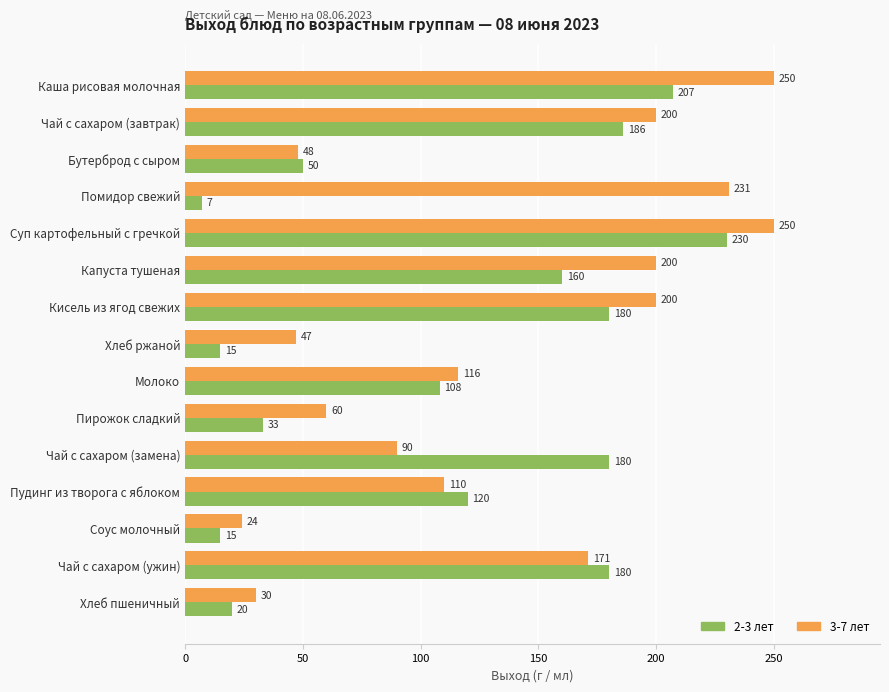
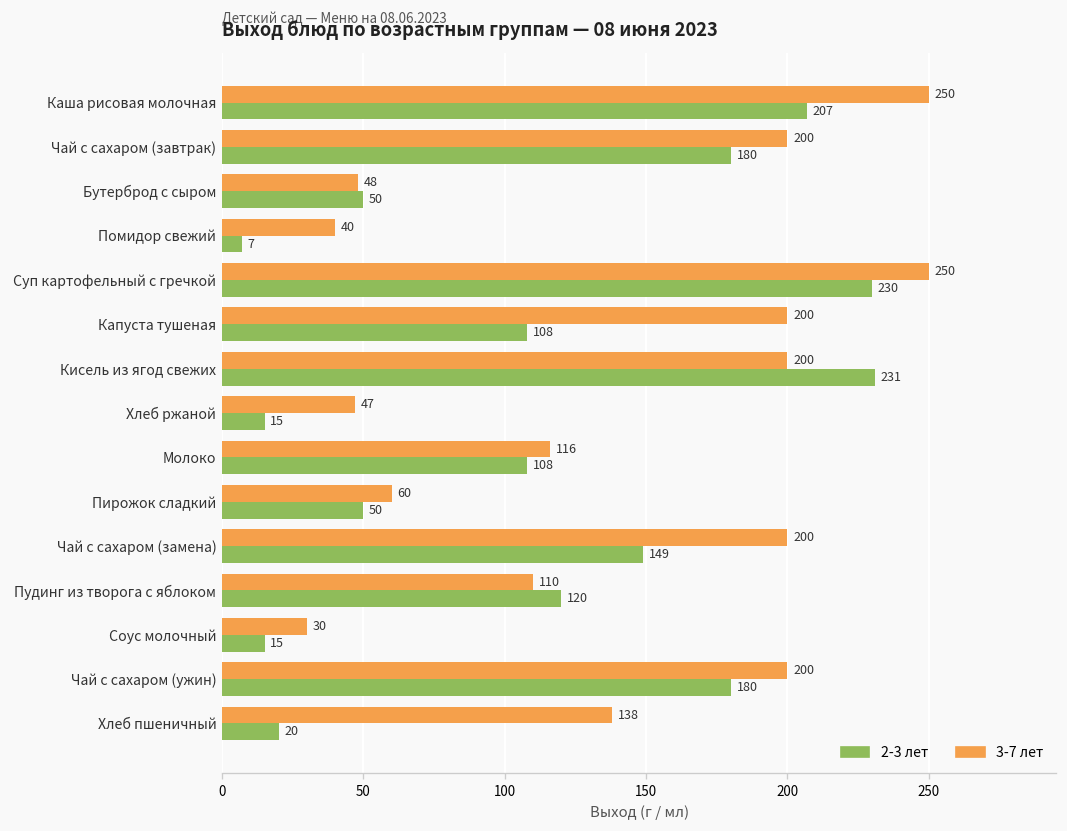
2-3 лет, Чай с сахаром (завтрак): 186 -> 180
3-7 лет, Помидор свежий: 231 -> 40
2-3 лет, Капуста тушеная: 160 -> 108
2-3 лет, Кисель из ягод свежих: 180 -> 231
2-3 лет, Пирожок сладкий: 33 -> 50
3-7 лет, Чай с сахаром (замена): 90 -> 200
2-3 лет, Чай с сахаром (замена): 180 -> 149
3-7 лет, Соус молочный: 24 -> 30
3-7 лет, Чай с сахаром (ужин): 171 -> 200
3-7 лет, Хлеб пшеничный: 30 -> 138
